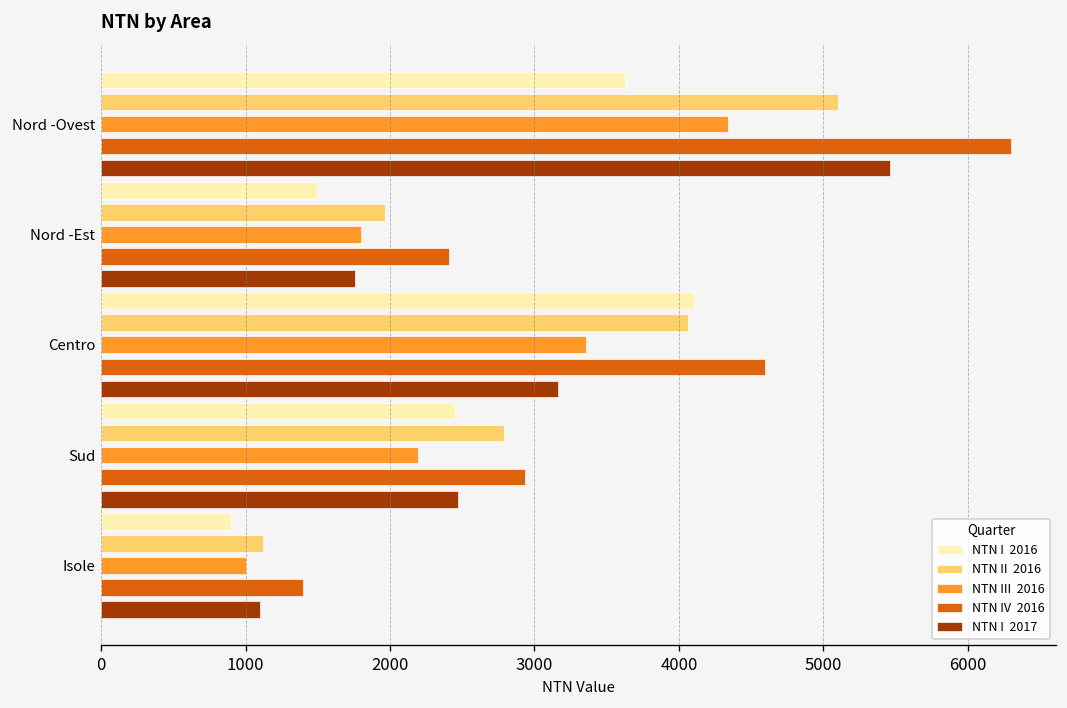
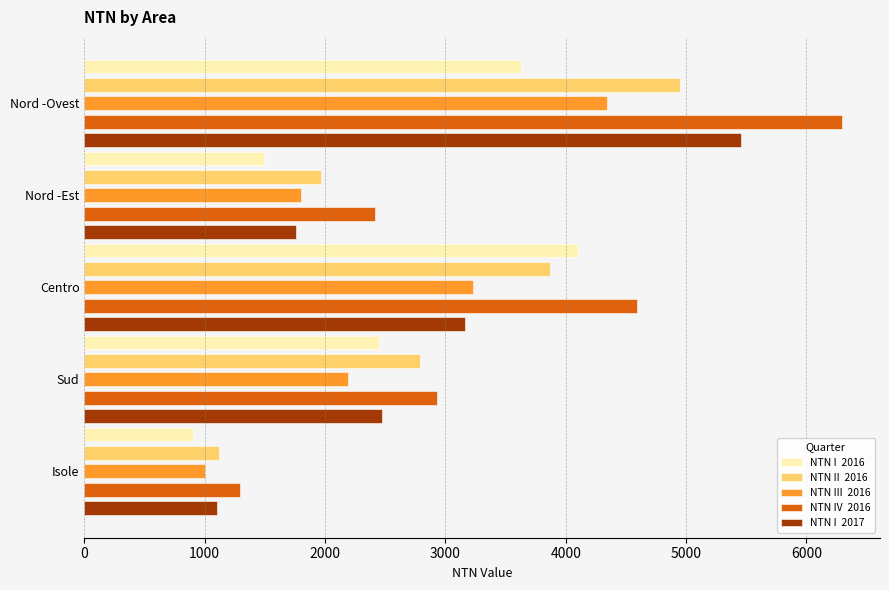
NTN II 2016, Nord -Ovest: 5100 -> 4950
NTN II 2016, Centro: 4060 -> 3870
NTN III 2016, Centro: 3360 -> 3230
NTN IV 2016, Isole: 1400 -> 1290
